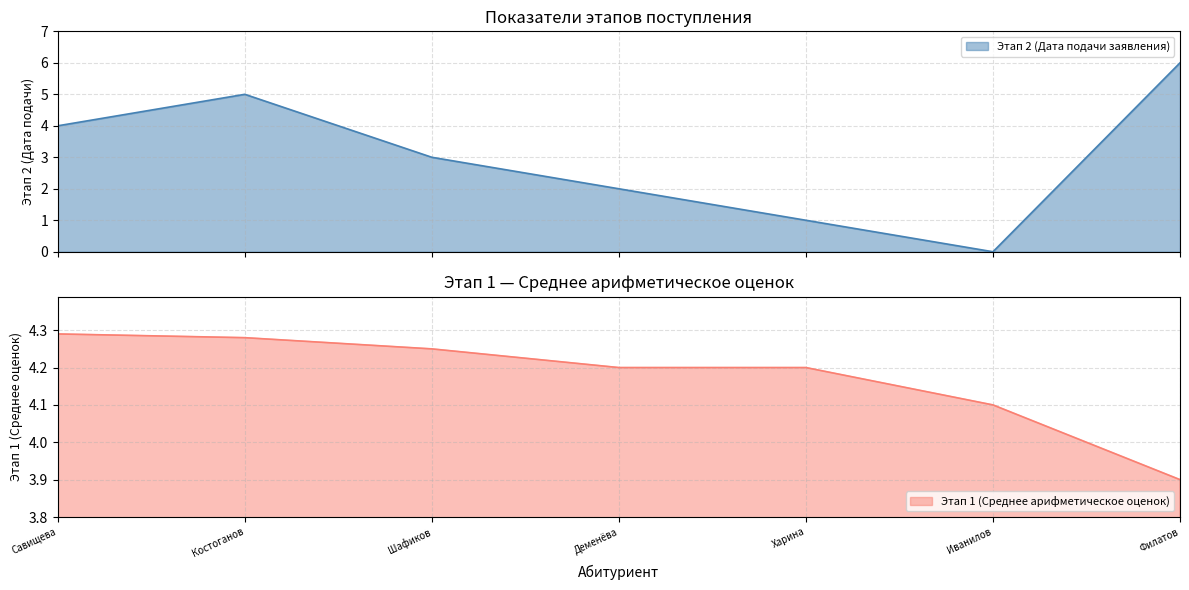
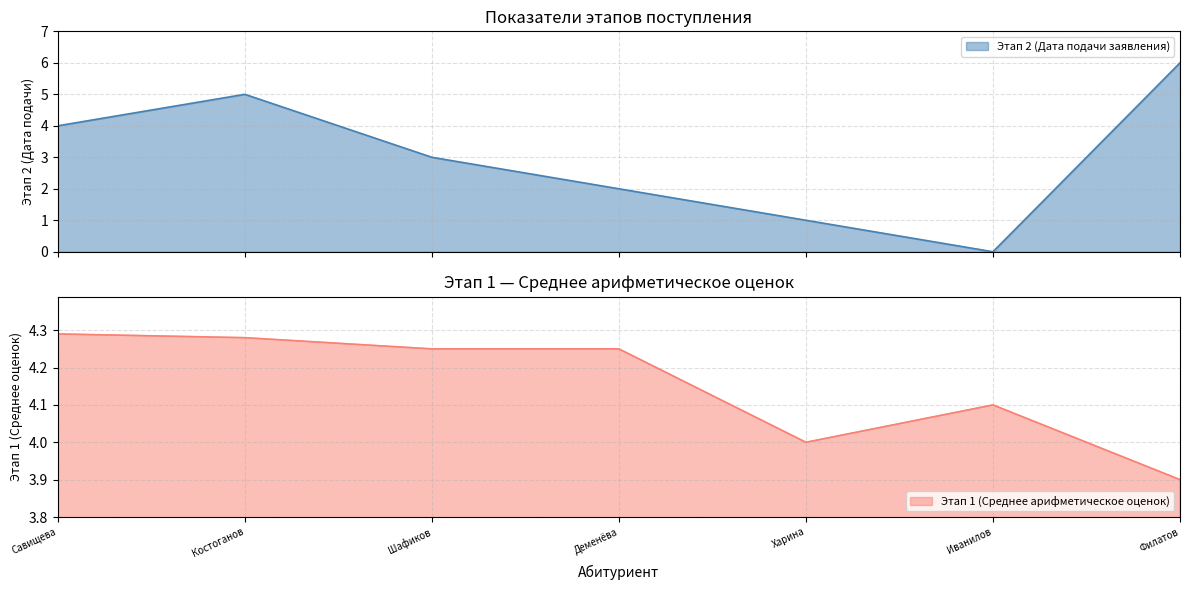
Этап 1 — Среднее арифметическое оценок, Деменёва: 4.20 -> 4.25
Этап 1 — Среднее арифметическое оценок, Харина: 4.2 -> 4.0
